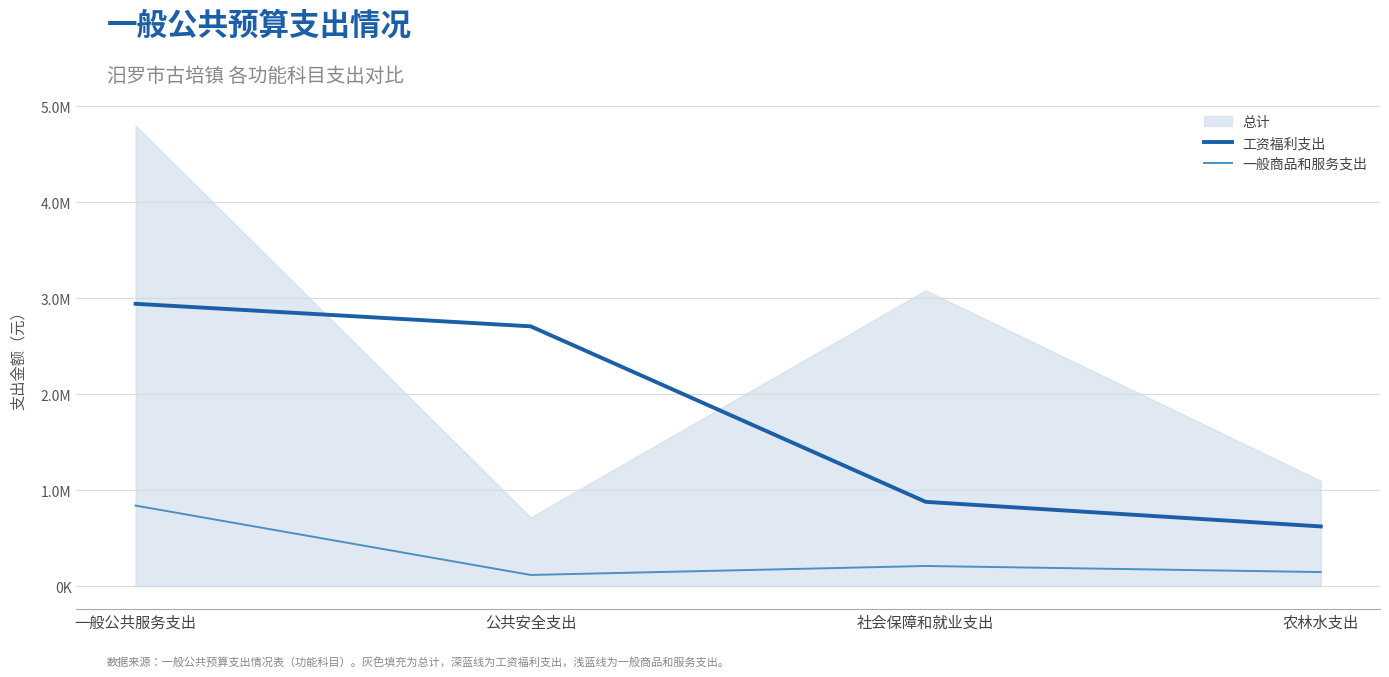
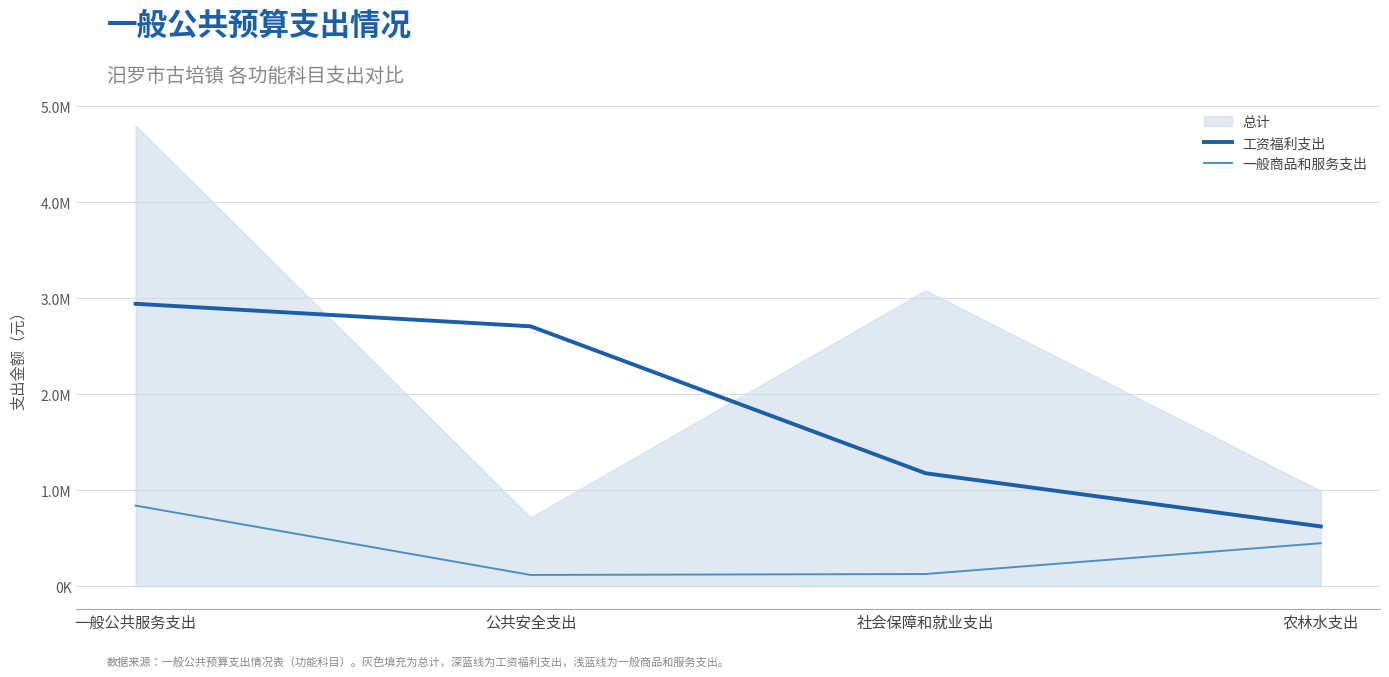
工资福利支出, 社会保障和就业支出: 900000 -> 1200000
一般商品和服务支出, 社会保障和就业支出: 200000 -> 100000
总计, 农林水支出: 1100000 -> 1000000
一般商品和服务支出, 农林水支出: 100000 -> 400000
